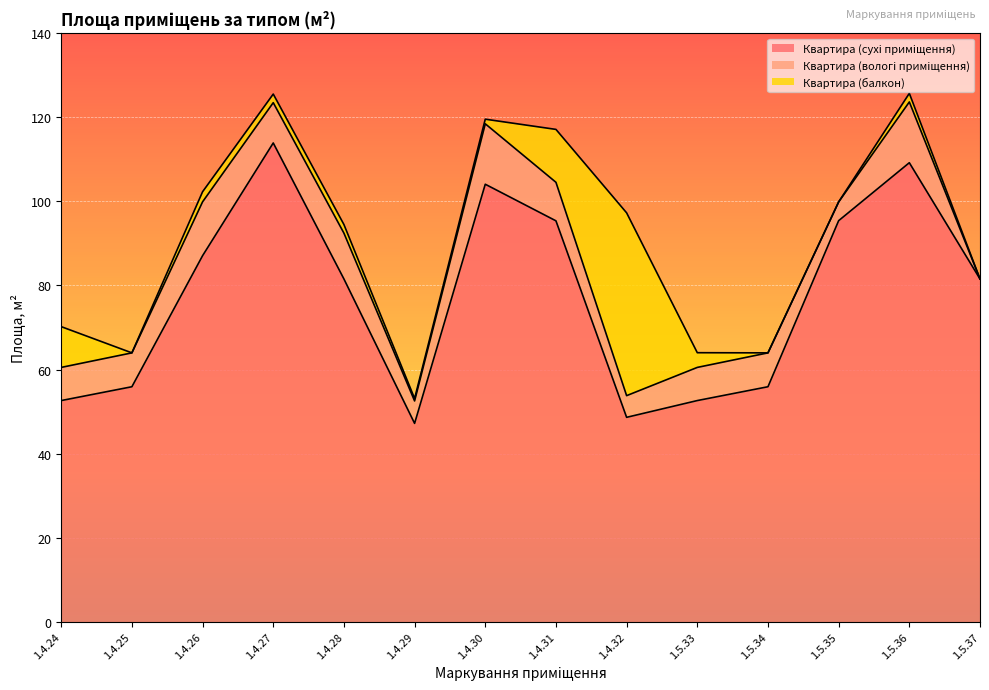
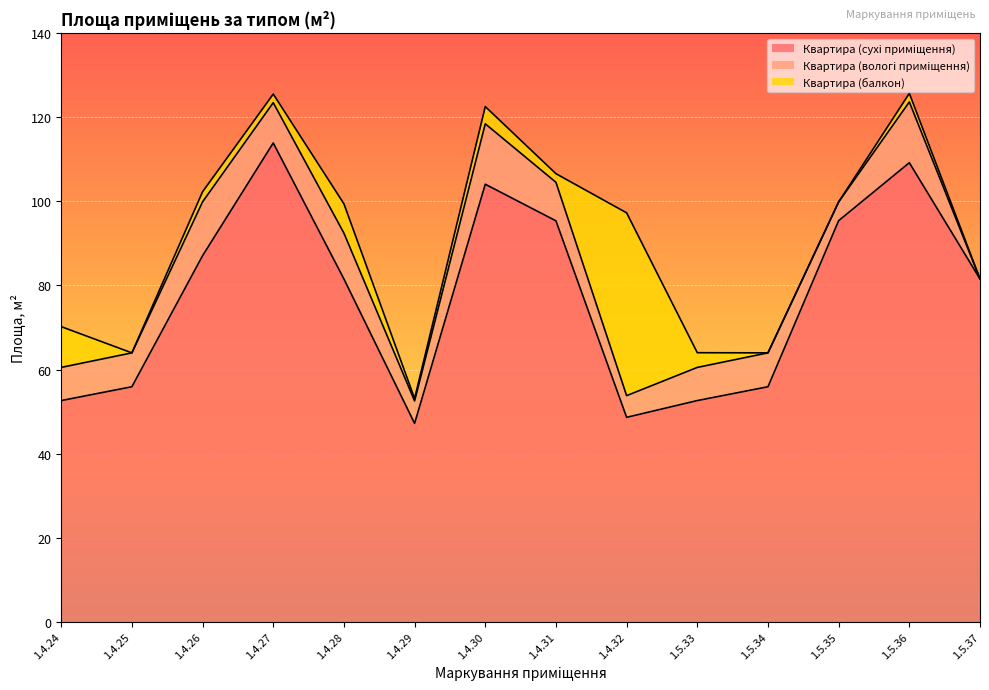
Квартира (балкон), 1.4.28: 2 -> 7
Квартира (балкон), 1.4.30: 1 -> 4
Квартира (балкон), 1.4.31: 13 -> 2
